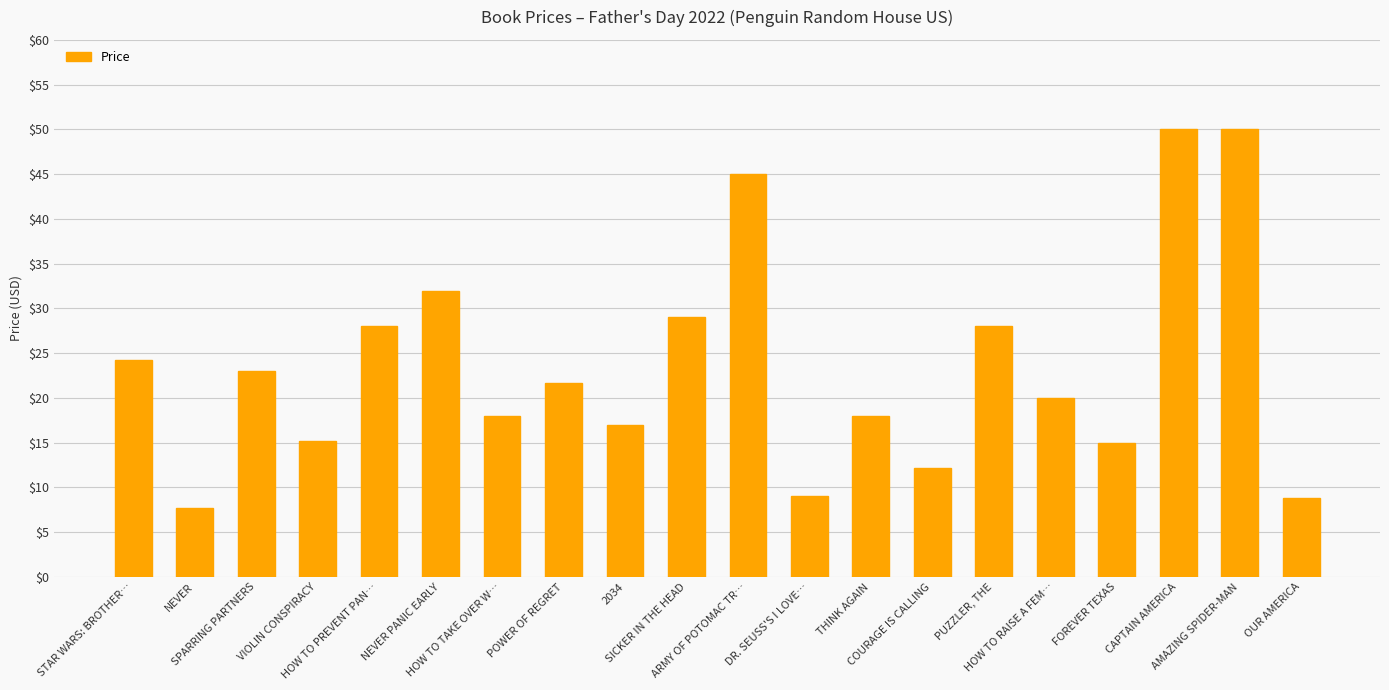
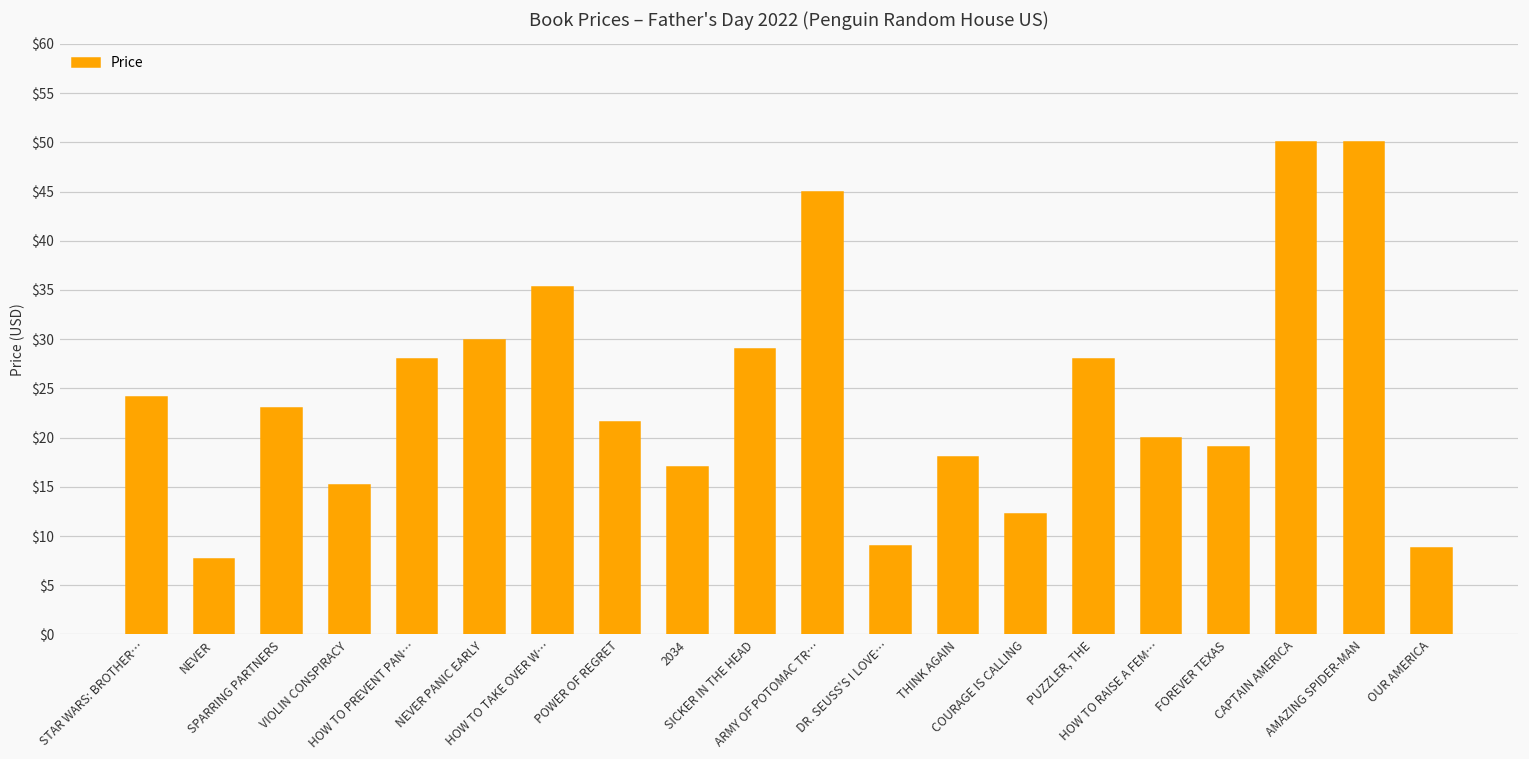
NEVER PANIC EARLY: $32 -> $30
HOW TO TAKE OVER W…: $18 -> $35
FOREVER TEXAS: $15 -> $19
